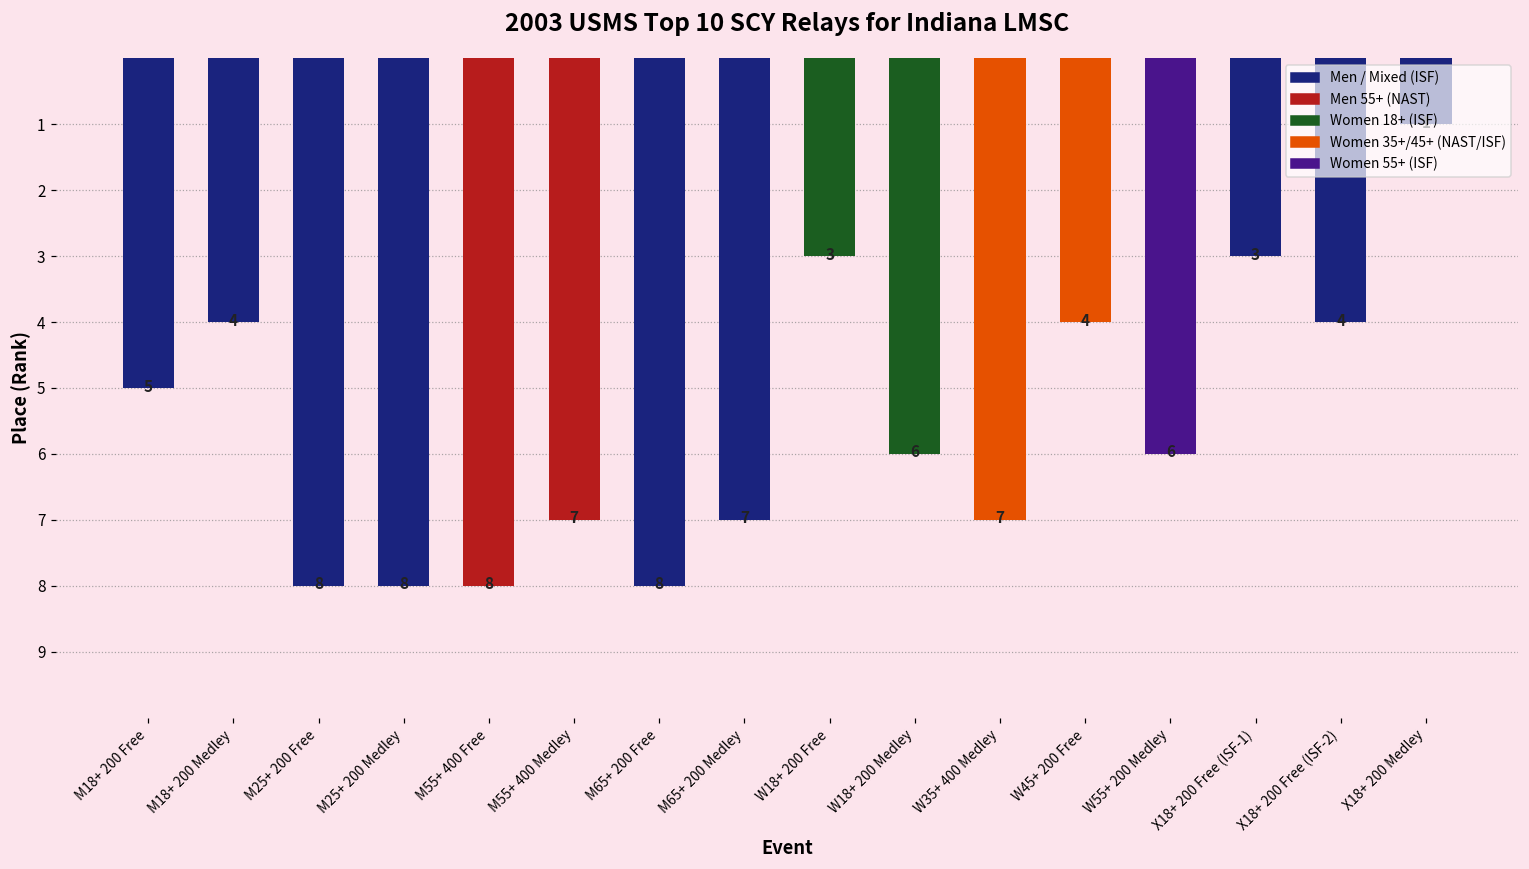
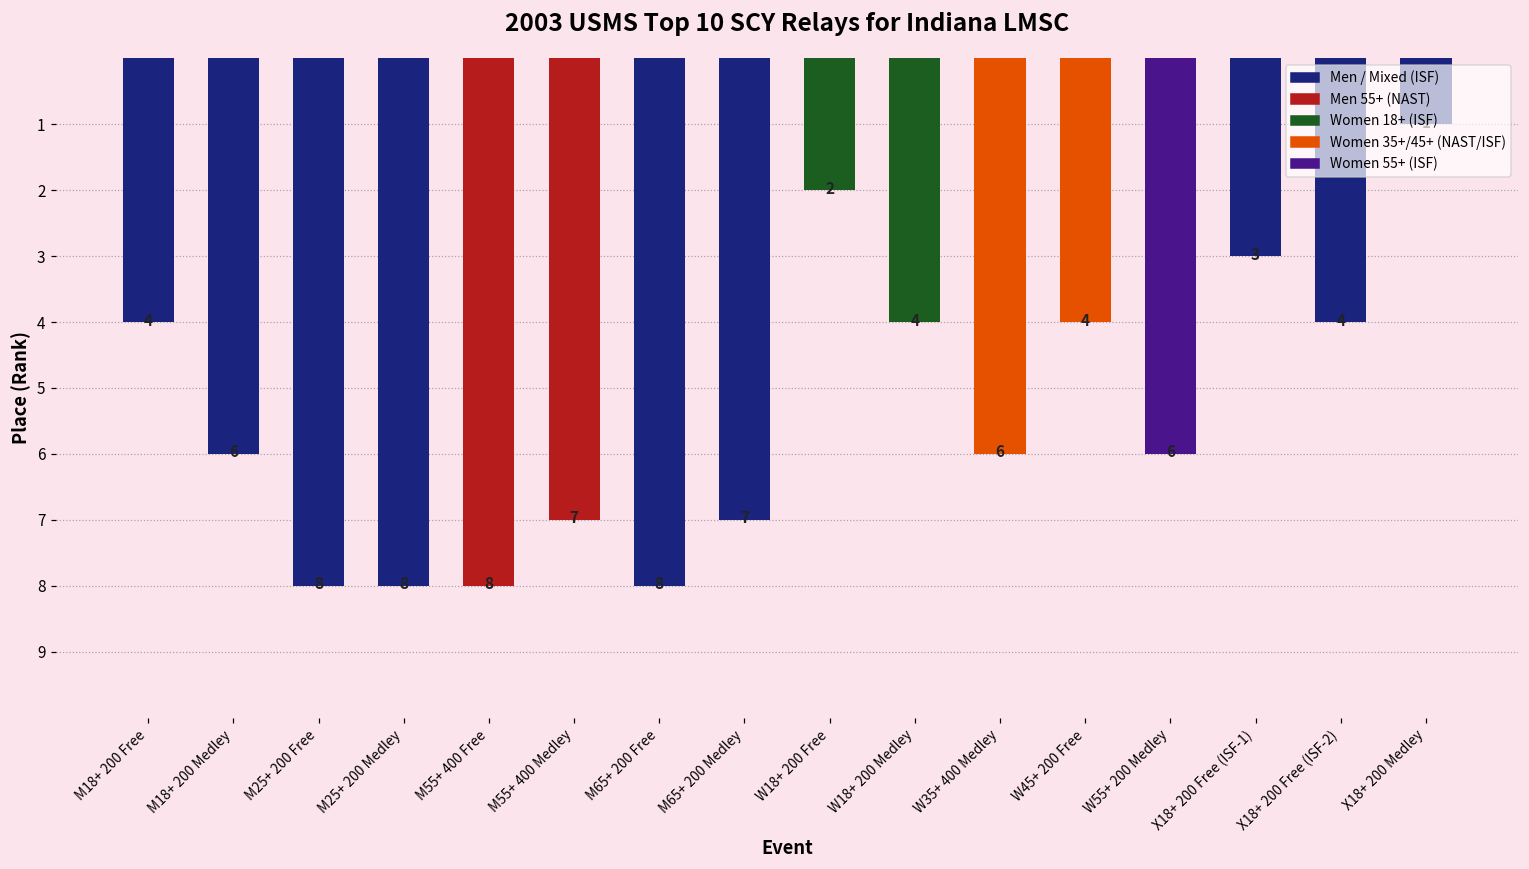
M18+ 200 Free: 5 -> 4
M18+ 200 Medley: 4 -> 6
W18+ 200 Free: 3 -> 2
W18+ 200 Medley: 6 -> 4
W35+ 400 Medley: 7 -> 6
